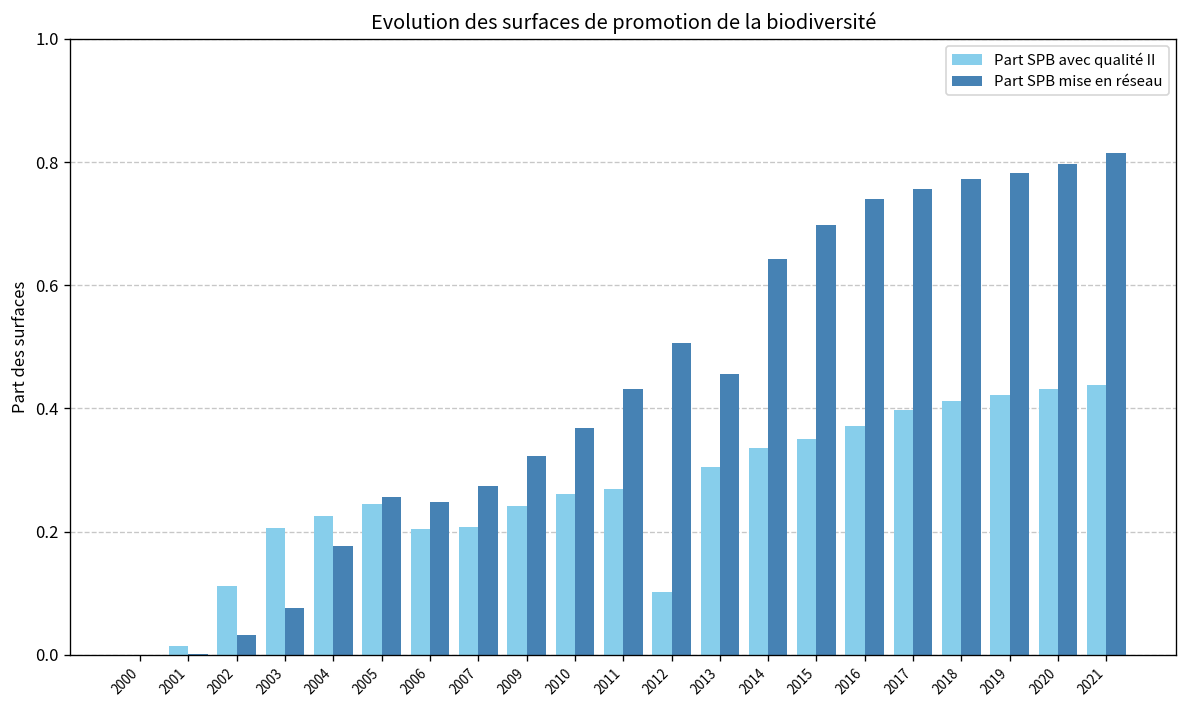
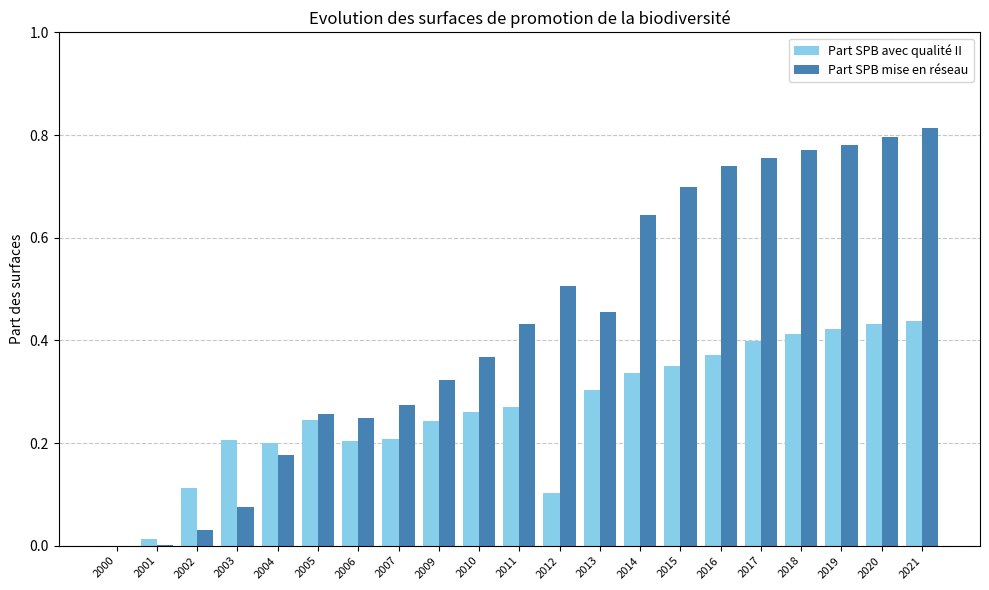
Part SPB avec qualité II, 2004: 0.23 -> 0.20
